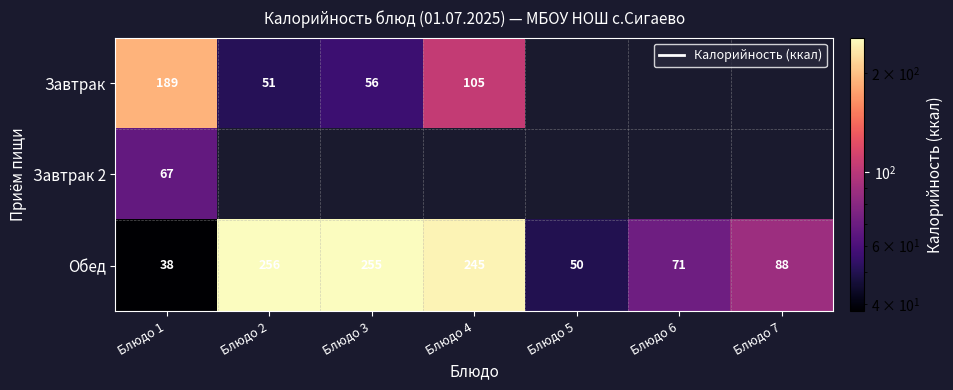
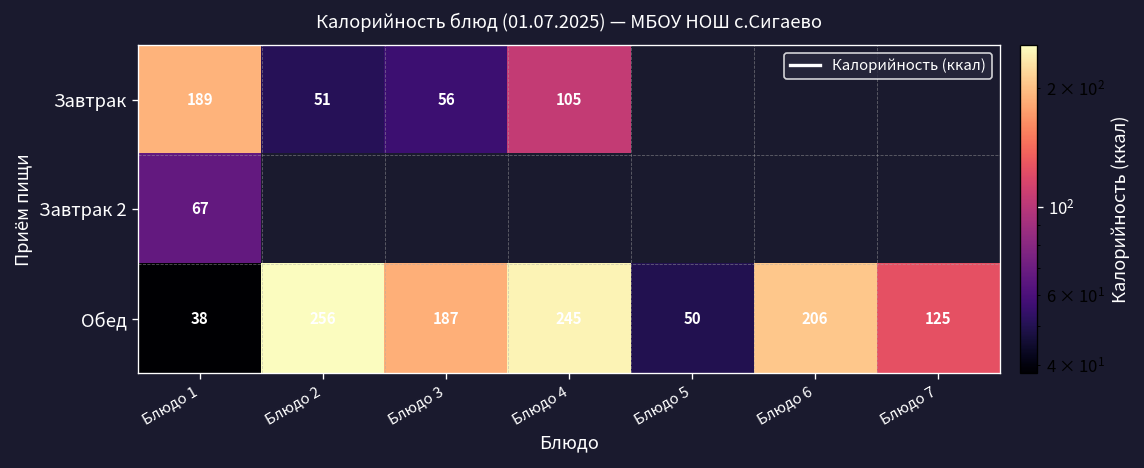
Обед, Блюдо 3: 255 -> 187
Обед, Блюдо 6: 71 -> 206
Обед, Блюдо 7: 88 -> 125
